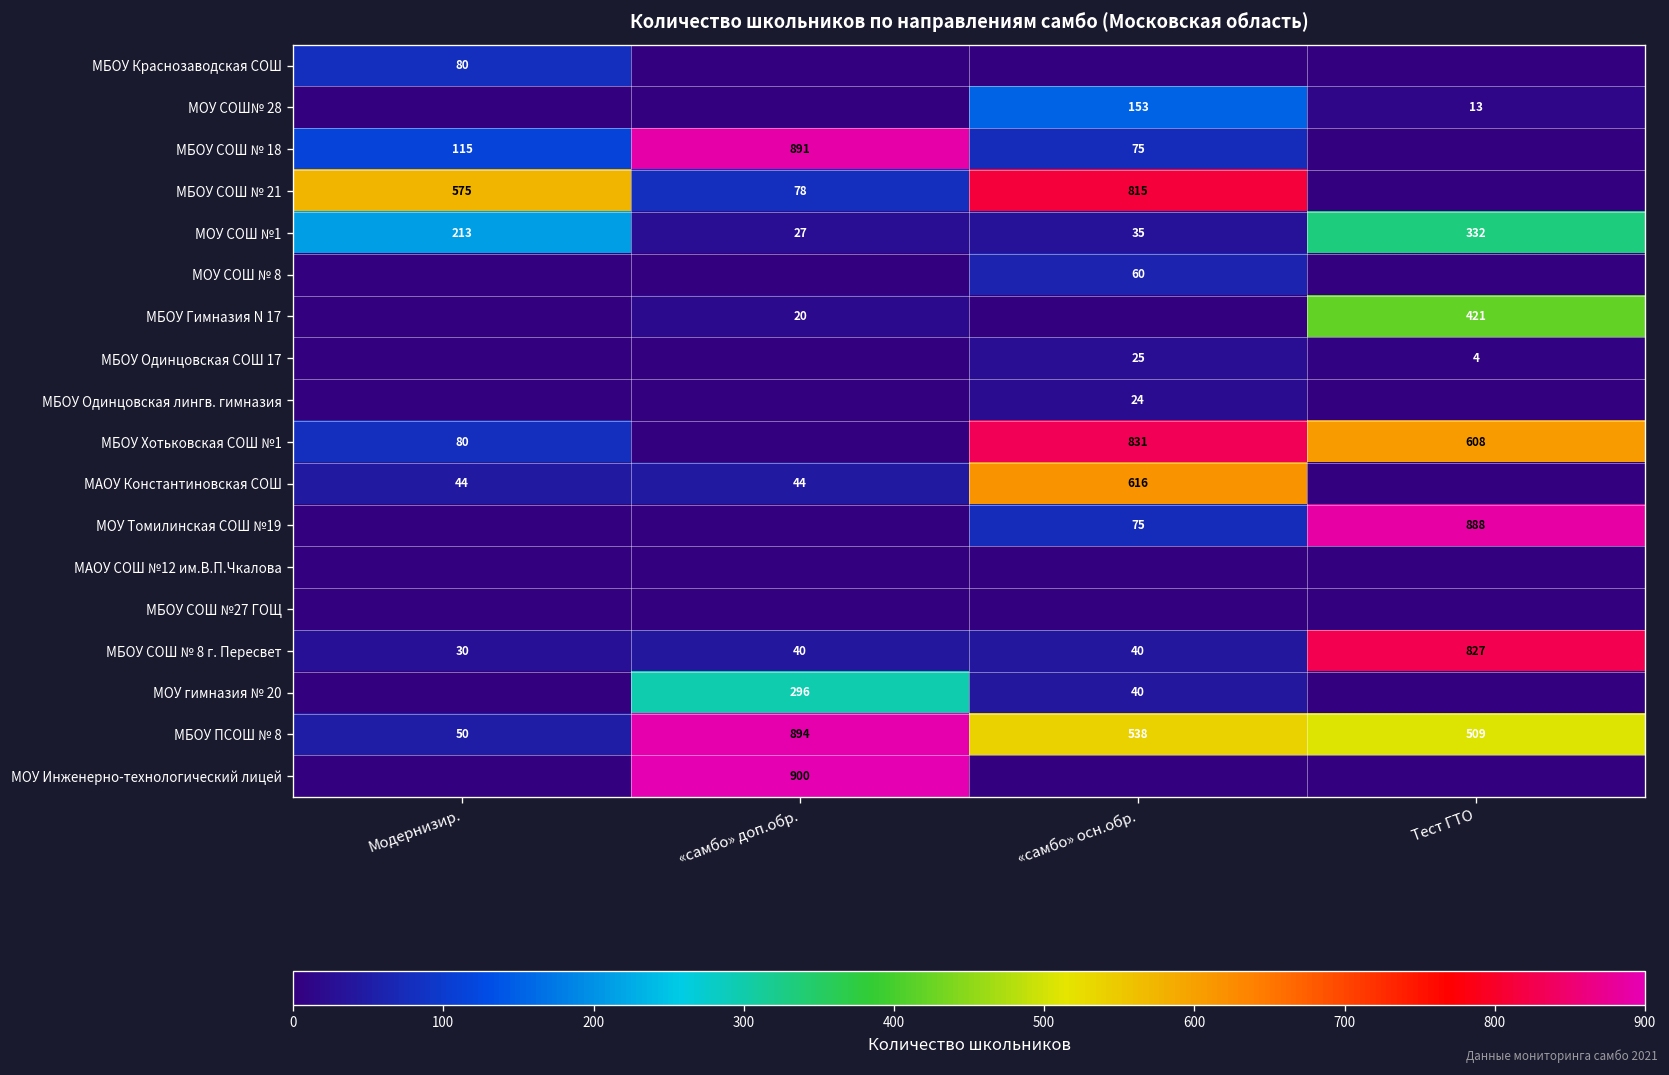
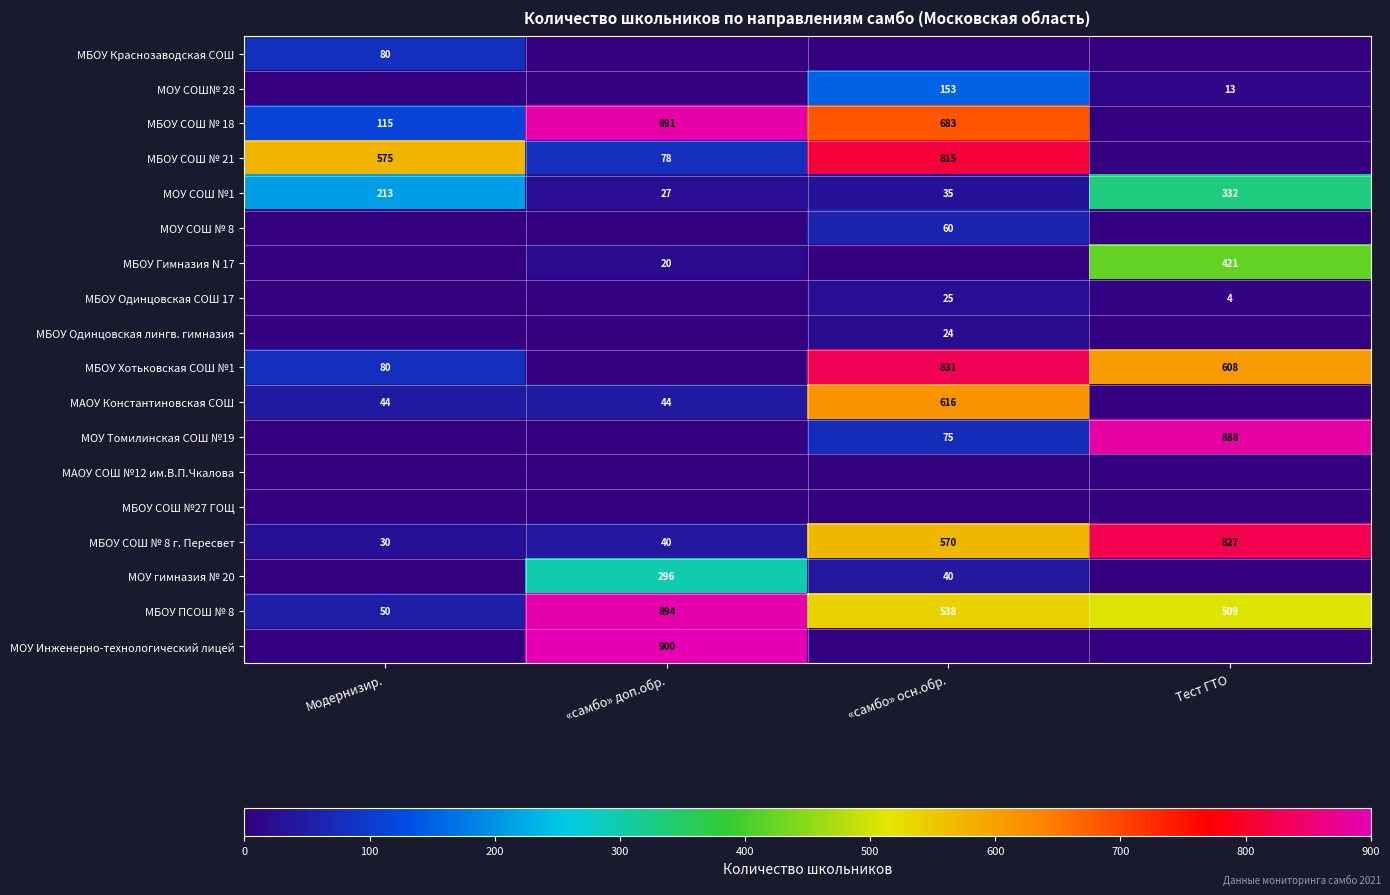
МБОУ СОШ № 18, «самбо» осн.обр.: 75 -> 683
МБОУ СОШ № 8 г. Пересвет, «самбо» осн.обр.: 40 -> 570
